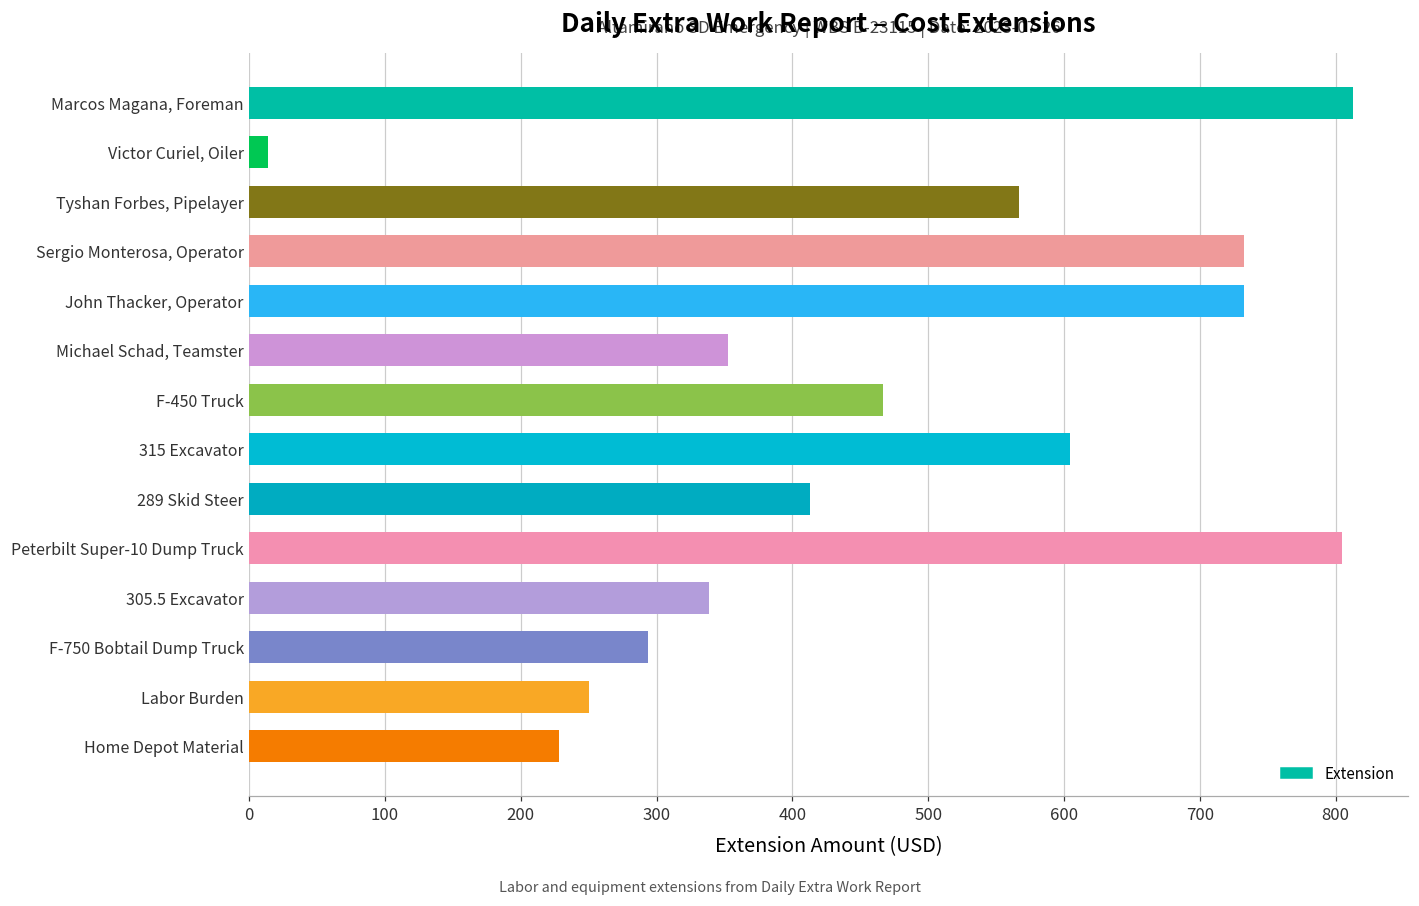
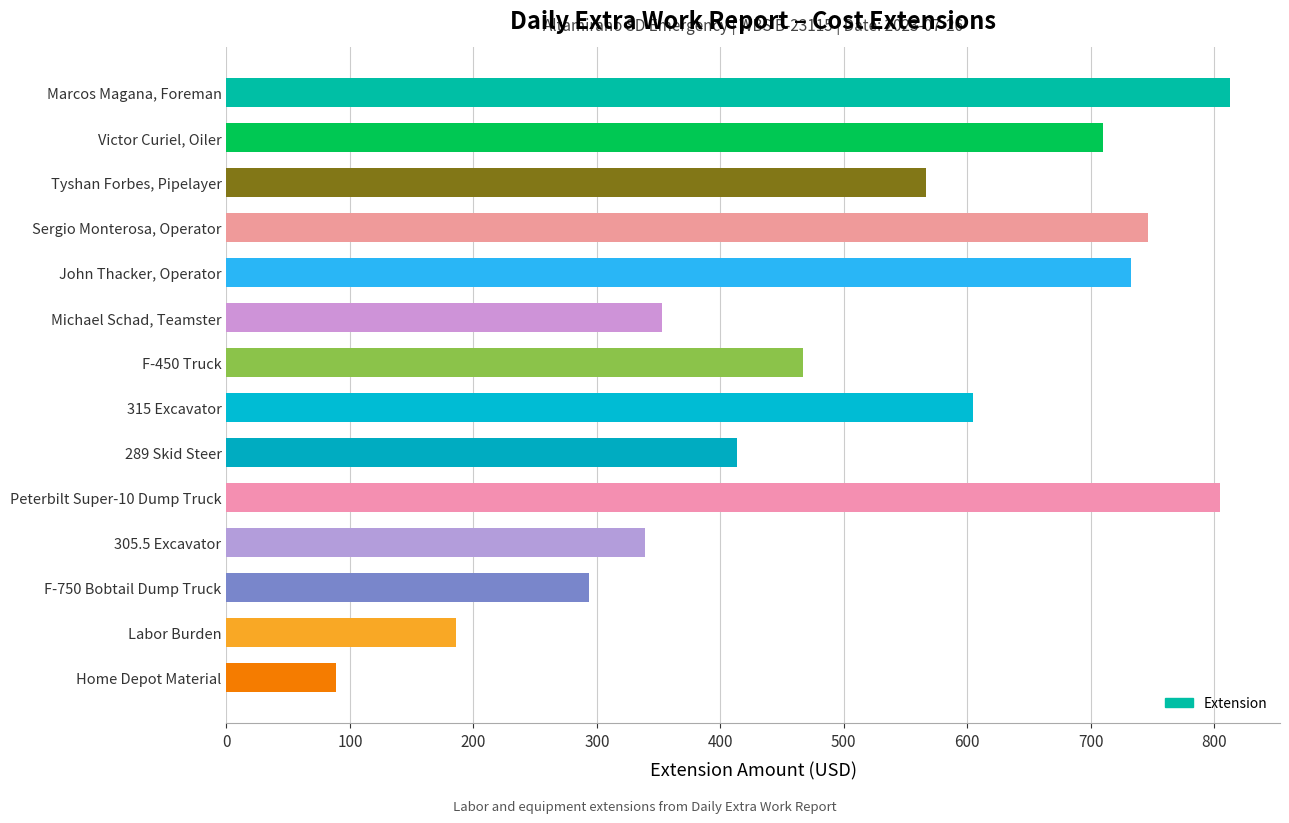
Victor Curiel, Oiler: 14 -> 710
Sergio Monterosa, Operator: 733 -> 747
Labor Burden: 250 -> 186
Home Depot Material: 228 -> 89
